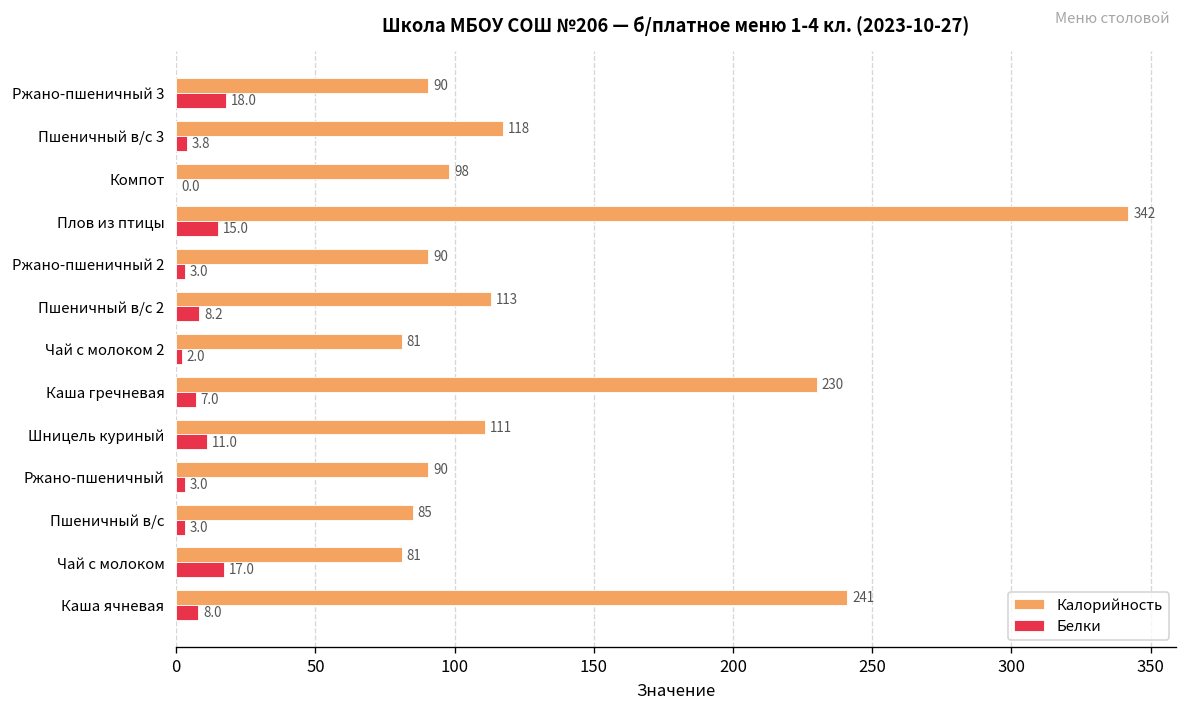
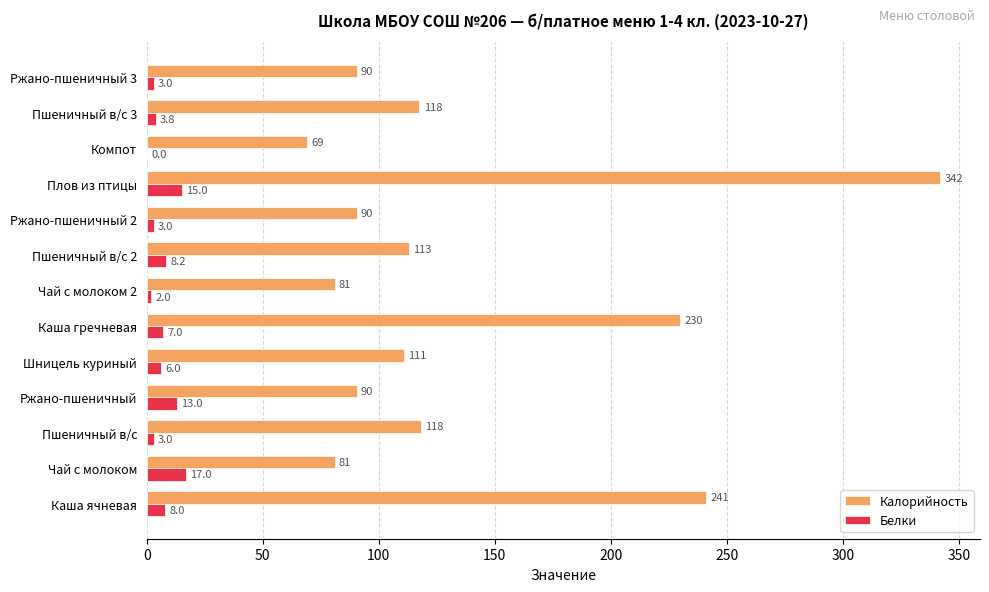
Белки, Ржано-пшеничный 3: 18.0 -> 3.0
Калорийность, Компот: 98 -> 69
Белки, Шницель куриный: 11.0 -> 6.0
Белки, Ржано-пшеничный: 3.0 -> 13.0
Калорийность, Пшеничный в/с: 85 -> 118
